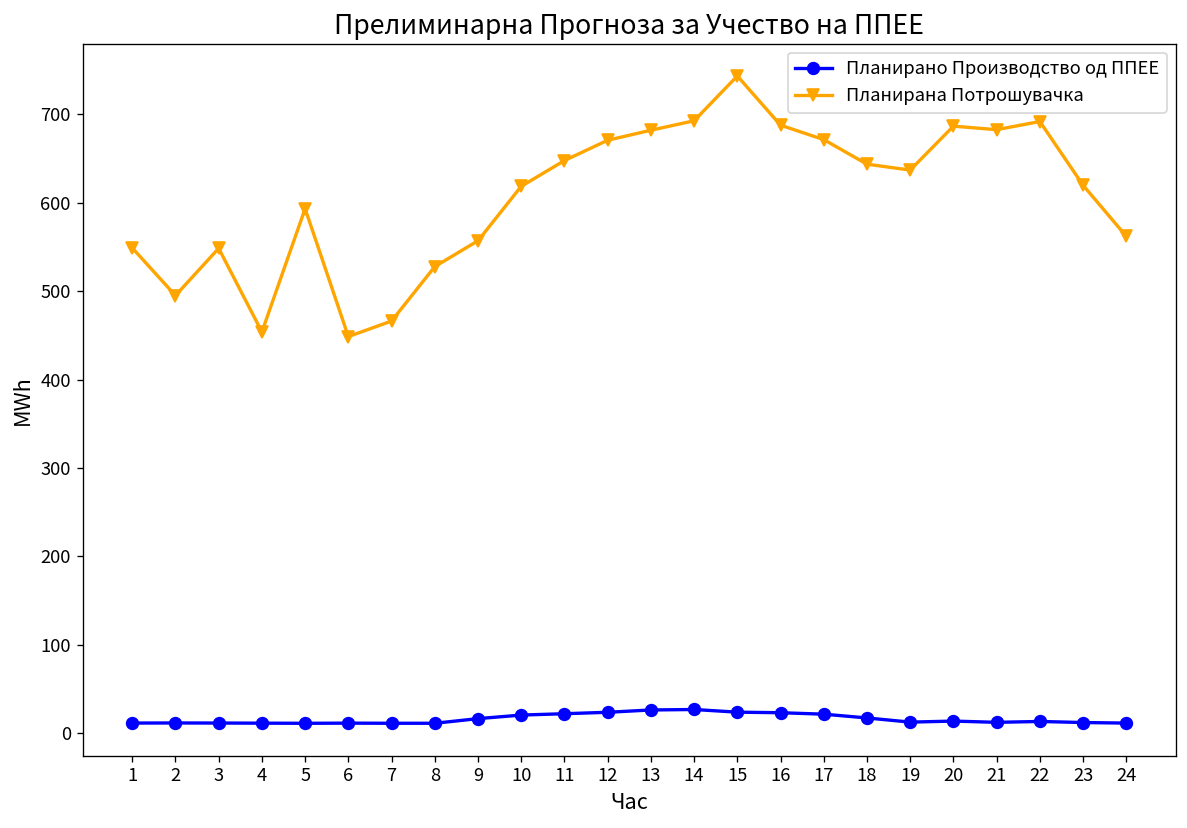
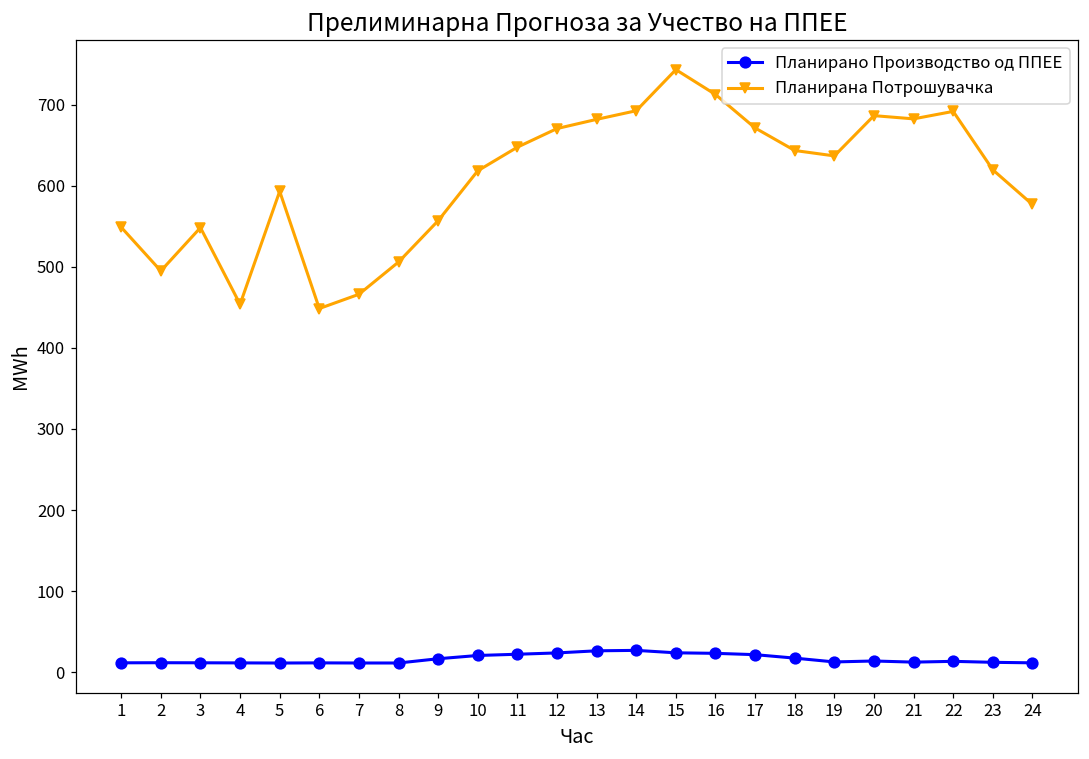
Планирана Потрошувачка, 8: 530 -> 510
Планирана Потрошувачка, 16: 690 -> 710
Планирана Потрошувачка, 24: 560 -> 580
